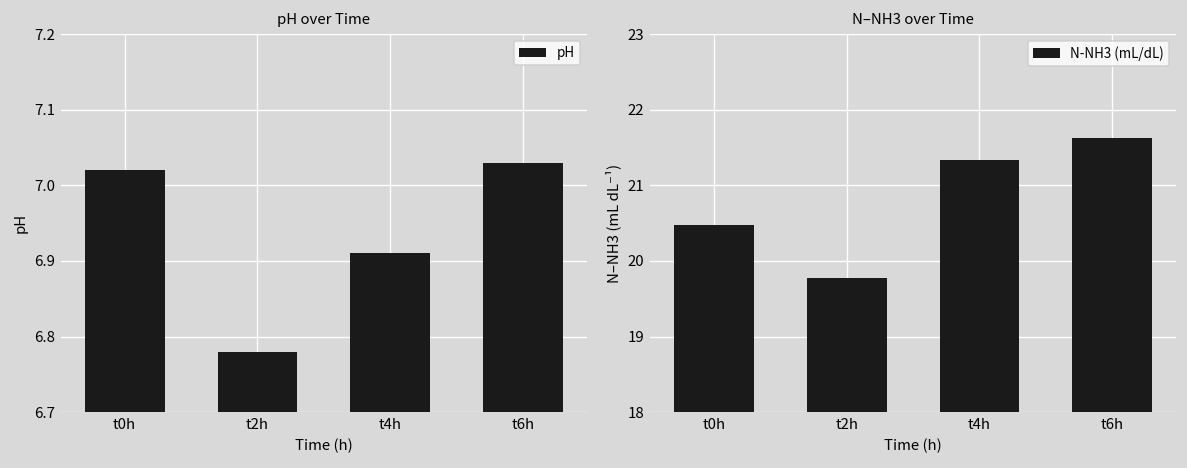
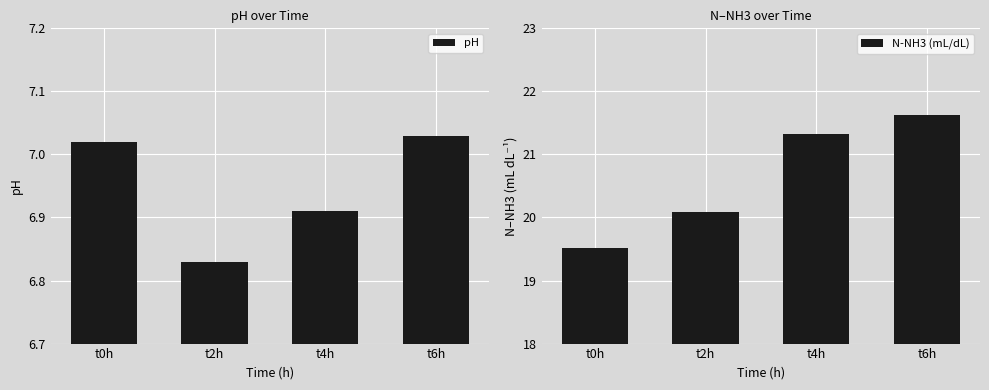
pH over Time, t2h: 6.78 -> 6.83
N–NH3 over Time, t0h: 20.5 -> 19.5
N–NH3 over Time, t2h: 19.8 -> 20.1
